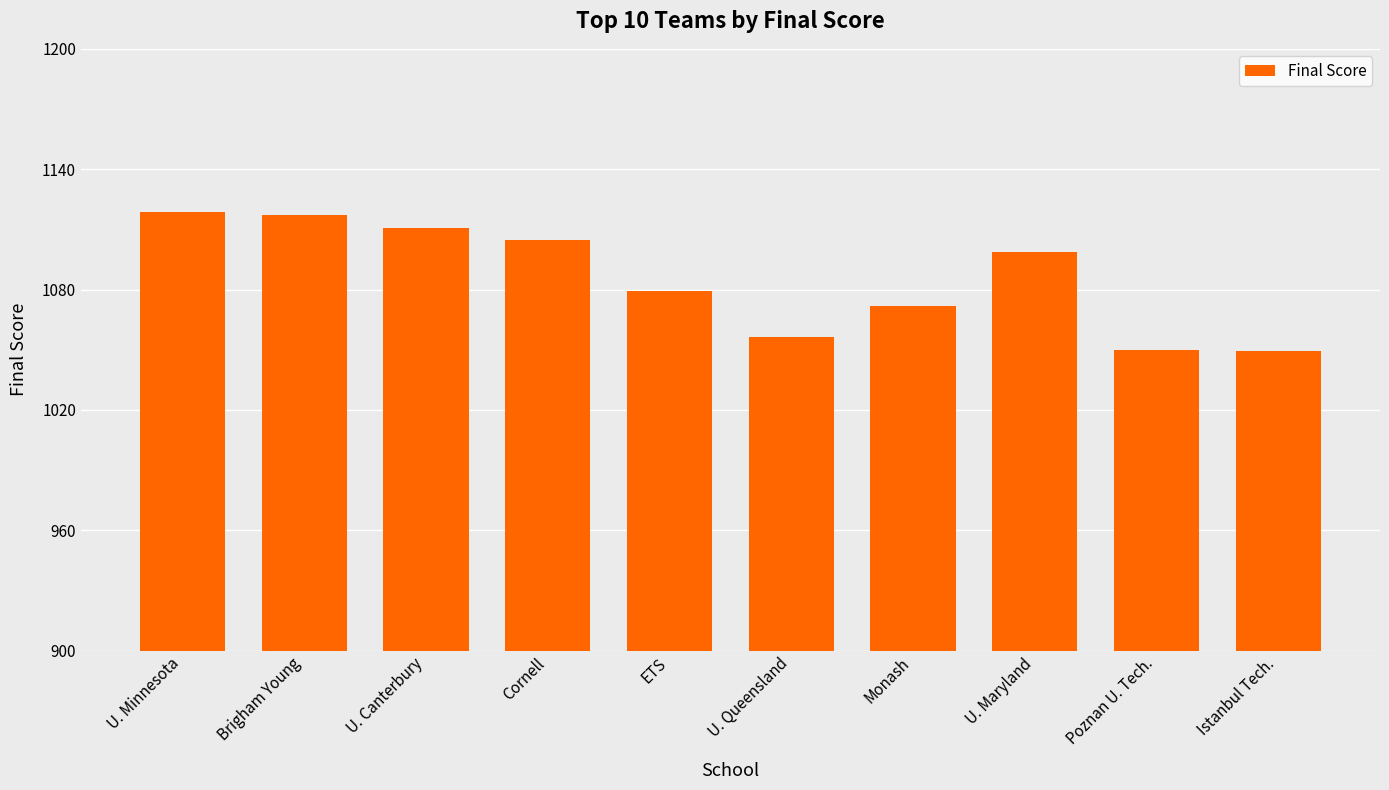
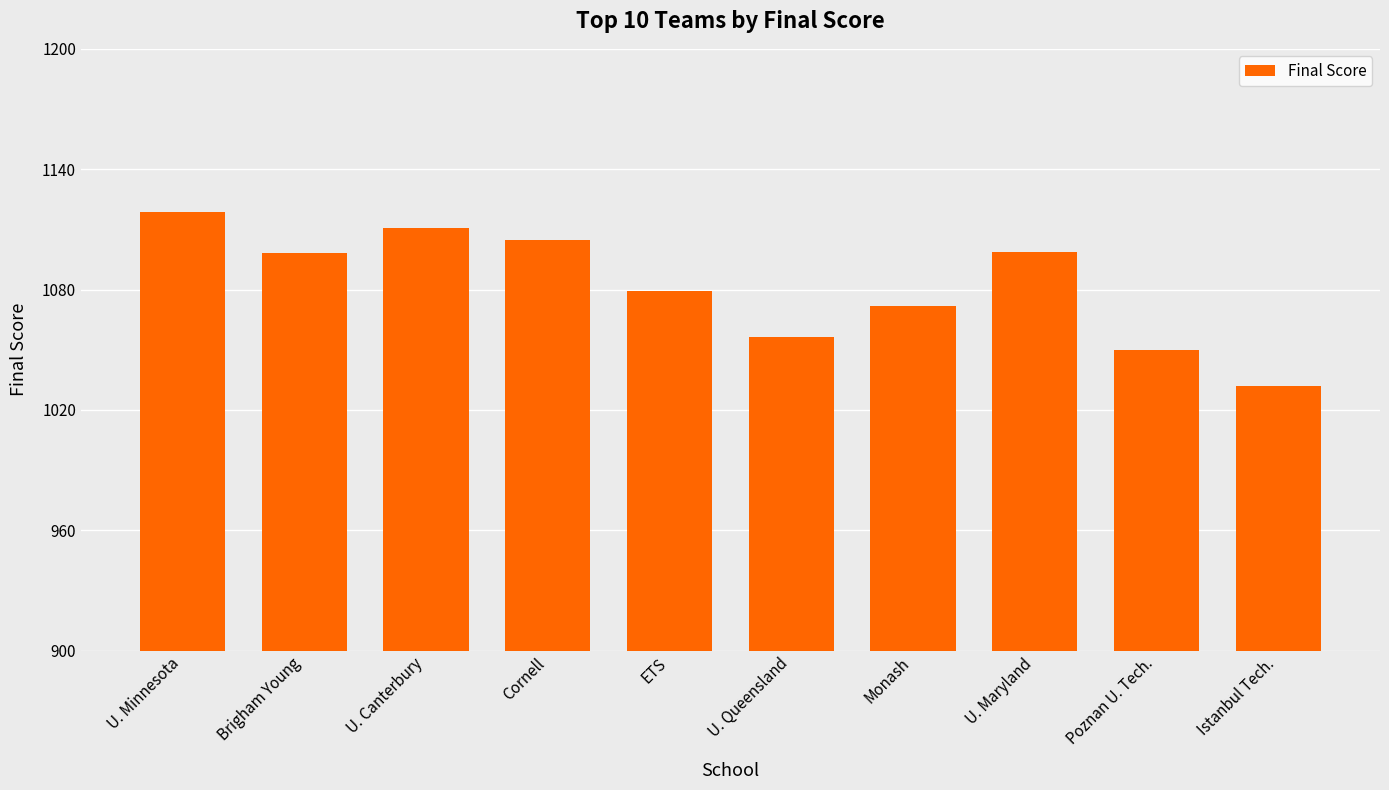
Brigham Young: 1117 -> 1098
Istanbul Tech.: 1049 -> 1032
